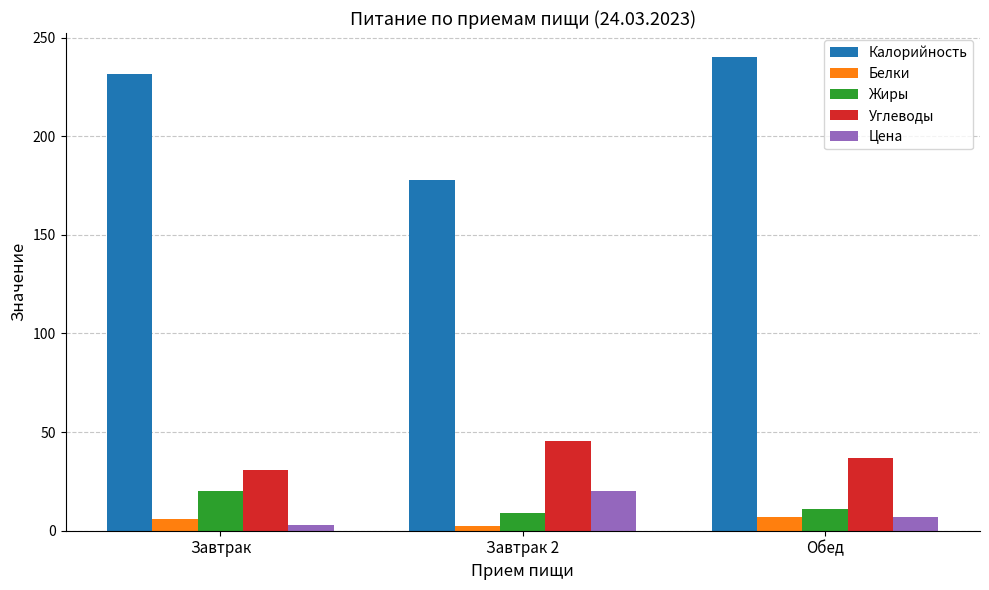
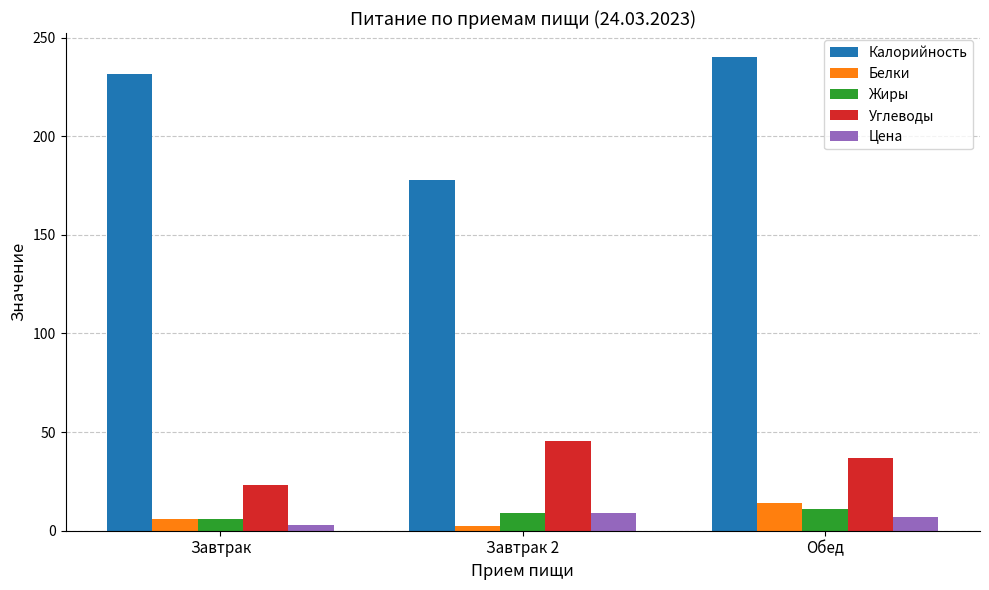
Жиры, Завтрак: 20 -> 6
Углеводы, Завтрак: 31 -> 23
Цена, Завтрак 2: 20 -> 9
Белки, Обед: 7 -> 14
